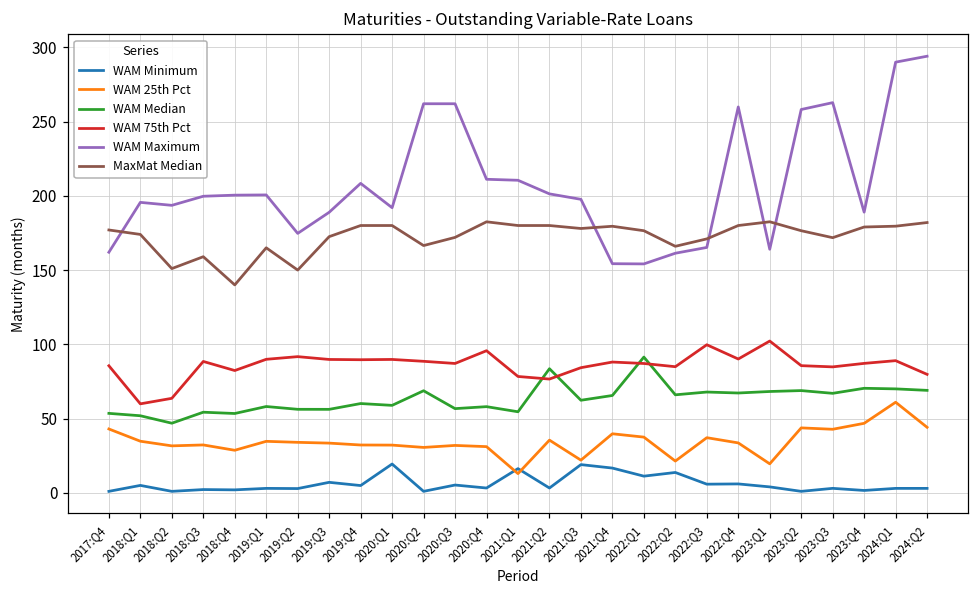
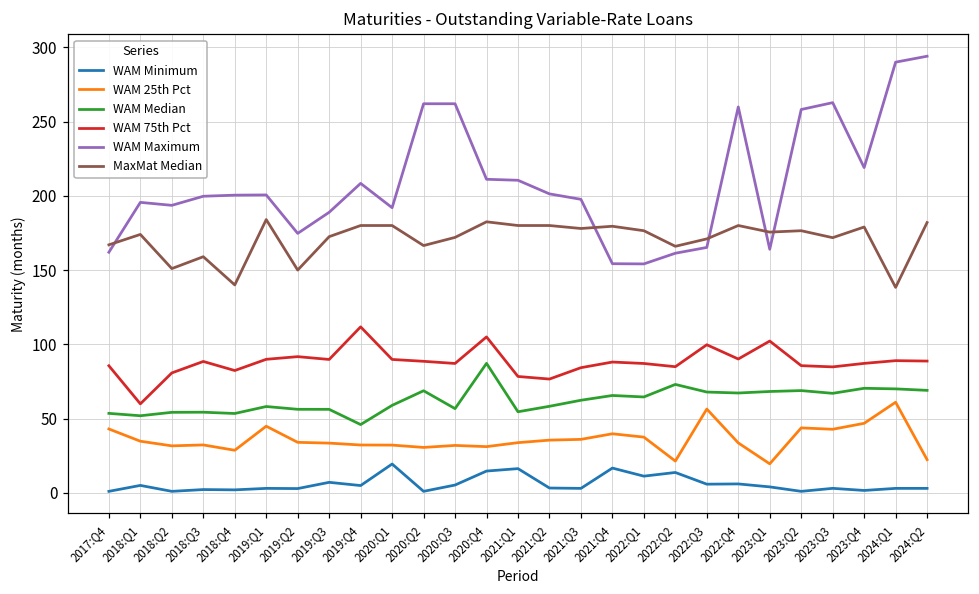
MaxMat Median, 2017:Q4: 177 -> 167
WAM Median, 2018:Q2: 47 -> 54
WAM 75th Pct, 2018:Q2: 64 -> 81
WAM 25th Pct, 2019:Q1: 35 -> 45
MaxMat Median, 2019:Q1: 165 -> 184
WAM Median, 2019:Q4: 60 -> 46
WAM 75th Pct, 2019:Q4: 90 -> 112
WAM Minimum, 2020:Q4: 3 -> 15
WAM Median, 2020:Q4: 58 -> 87
WAM 75th Pct, 2020:Q4: 96 -> 105
WAM 25th Pct, 2021:Q1: 13 -> 34
WAM Median, 2021:Q2: 84 -> 58
WAM Minimum, 2021:Q3: 19 -> 3
WAM 25th Pct, 2021:Q3: 22 -> 36
WAM Median, 2022:Q1: 91 -> 65
WAM Median, 2022:Q2: 66 -> 73
WAM 25th Pct, 2022:Q3: 37 -> 56
MaxMat Median, 2023:Q1: 183 -> 176
WAM Maximum, 2023:Q4: 189 -> 219
MaxMat Median, 2024:Q1: 180 -> 138
WAM 25th Pct, 2024:Q2: 44 -> 22
WAM 75th Pct, 2024:Q2: 80 -> 89
